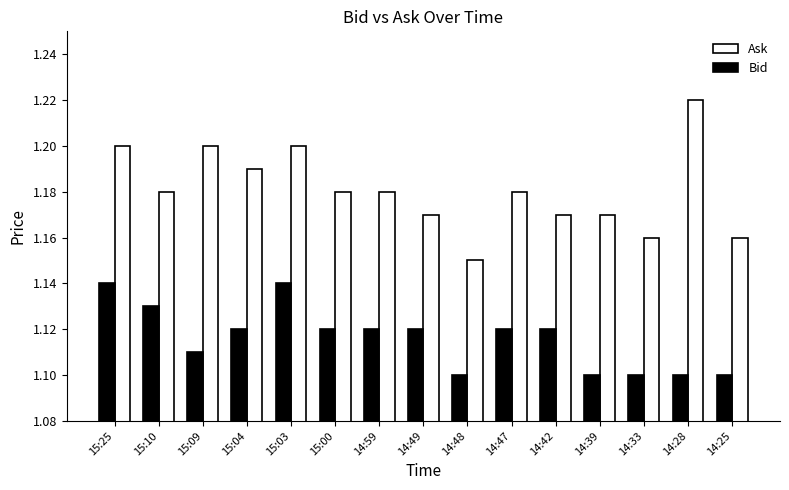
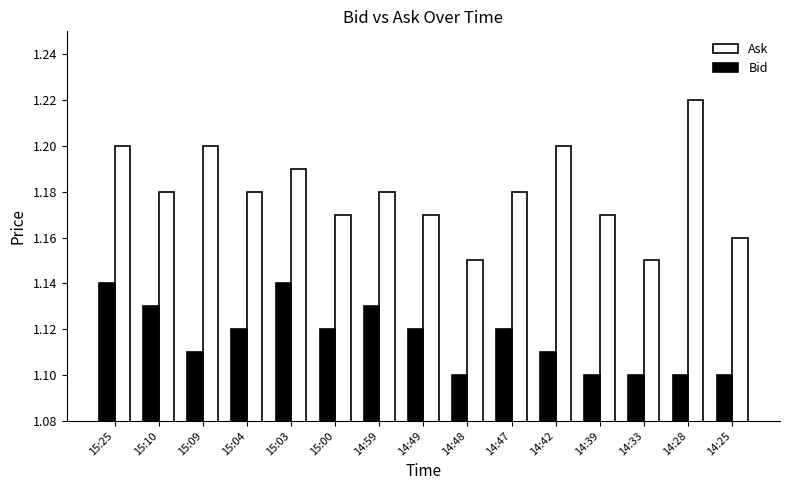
Ask, 15:04: 1.19 -> 1.18
Ask, 15:03: 1.20 -> 1.19
Ask, 15:00: 1.18 -> 1.17
Bid, 14:59: 1.12 -> 1.13
Bid, 14:42: 1.12 -> 1.11
Ask, 14:42: 1.17 -> 1.20
Ask, 14:33: 1.16 -> 1.15
